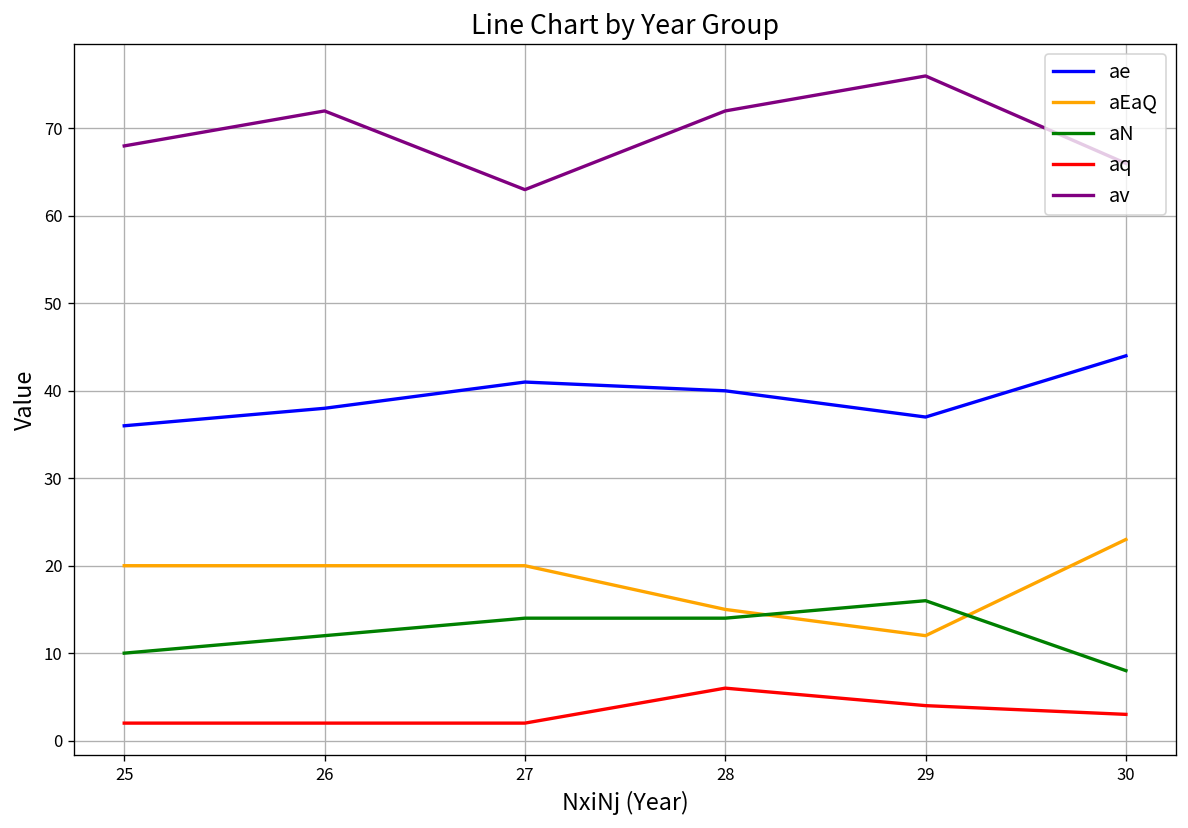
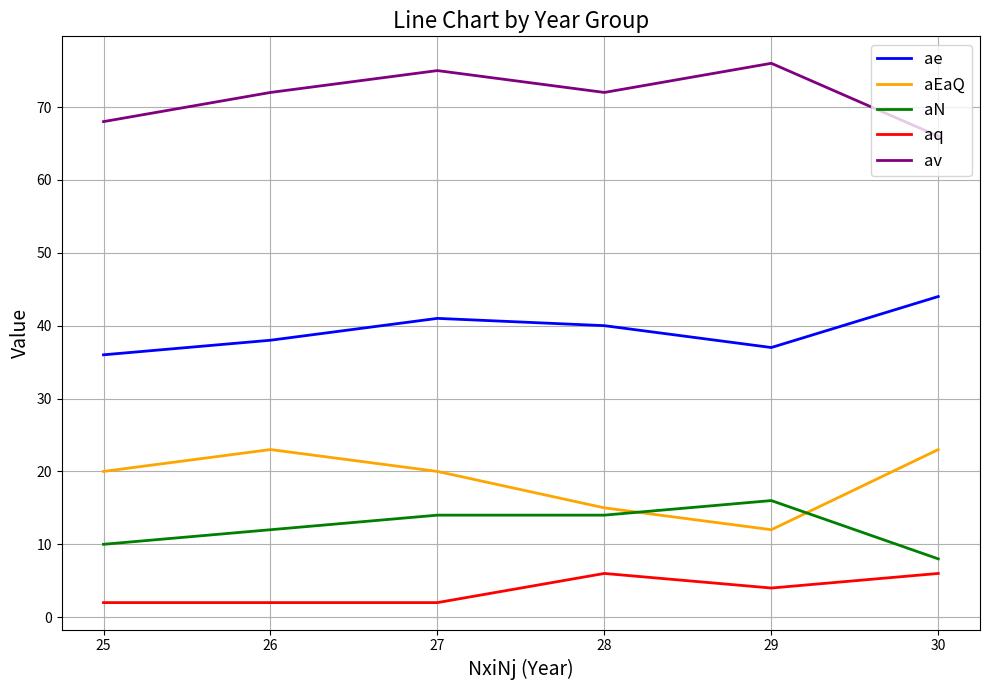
aEaQ, 26: 20 -> 23
av, 27: 63 -> 75
aq, 30: 3 -> 6
